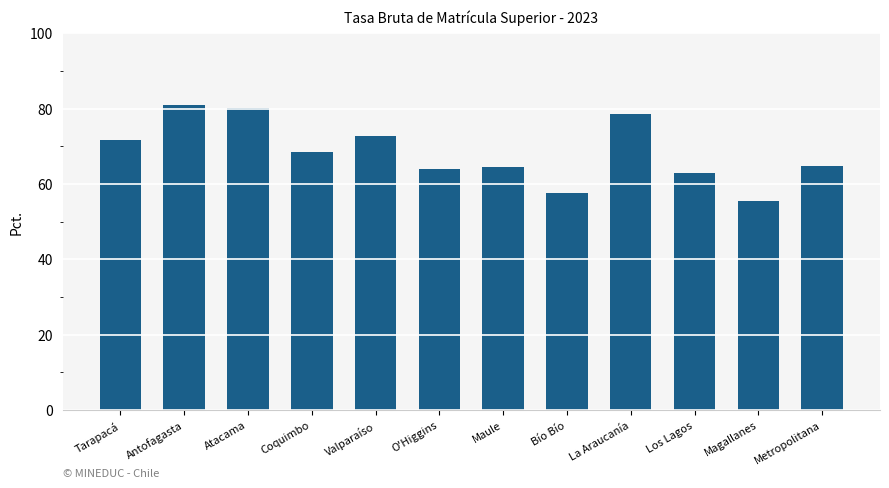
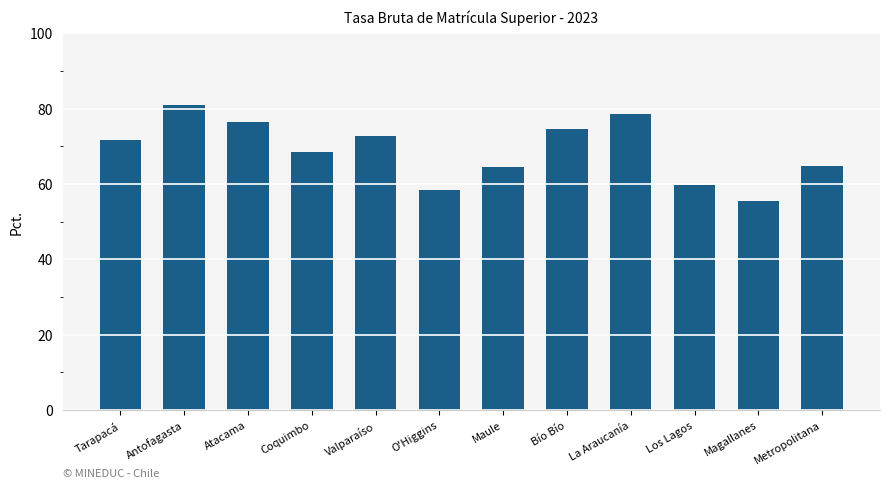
Atacama: 80 -> 76
O'Higgins: 64 -> 58
Bío Bío: 58 -> 75
Los Lagos: 63 -> 60
